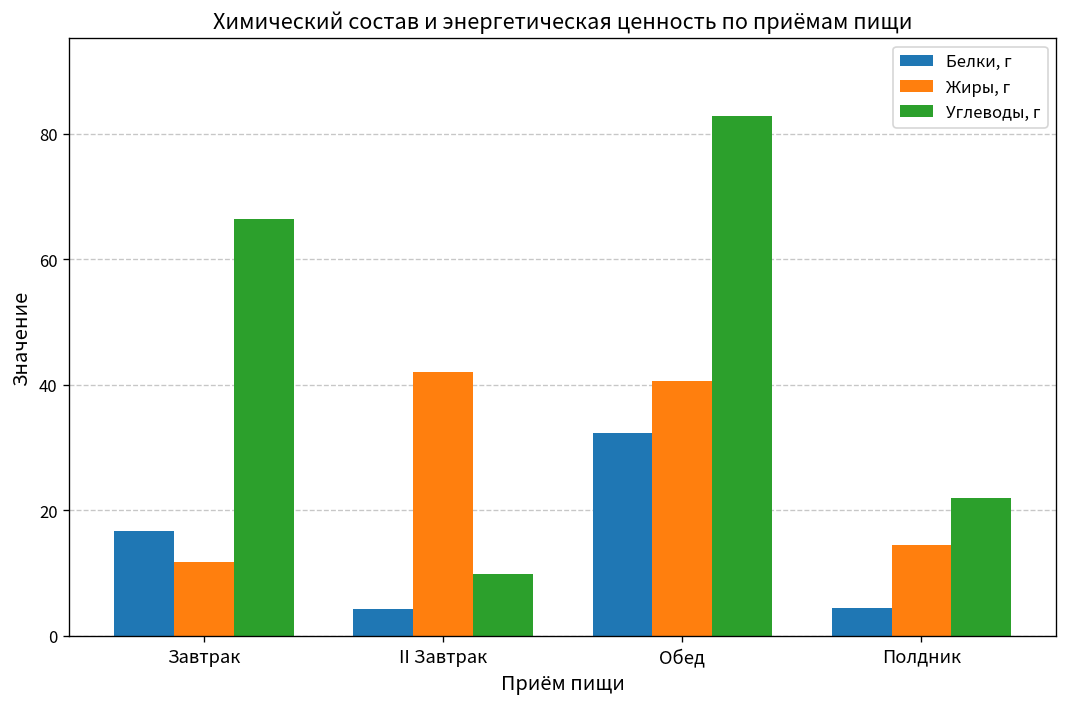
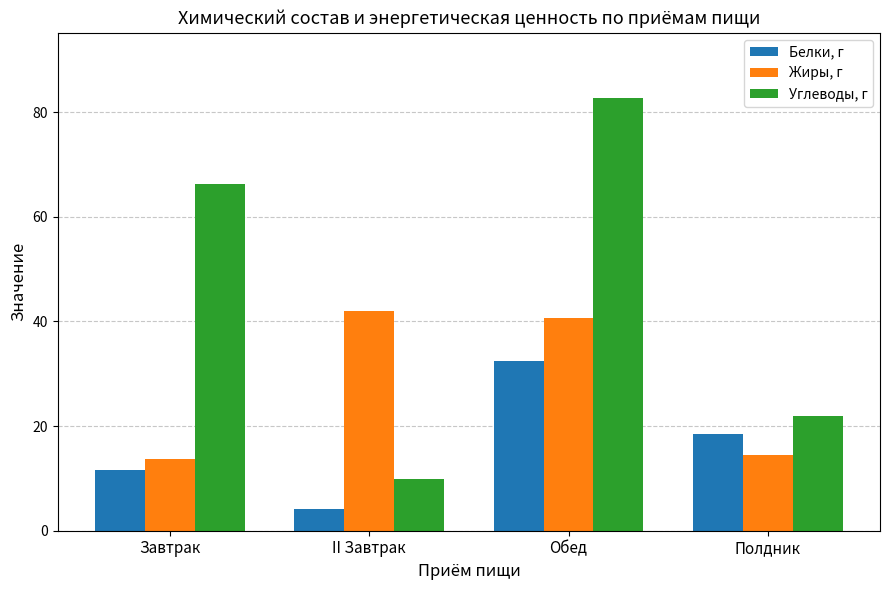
Белки, г, Завтрак: 17 -> 12
Жиры, г, Завтрак: 12 -> 14
Белки, г, Полдник: 4 -> 18
